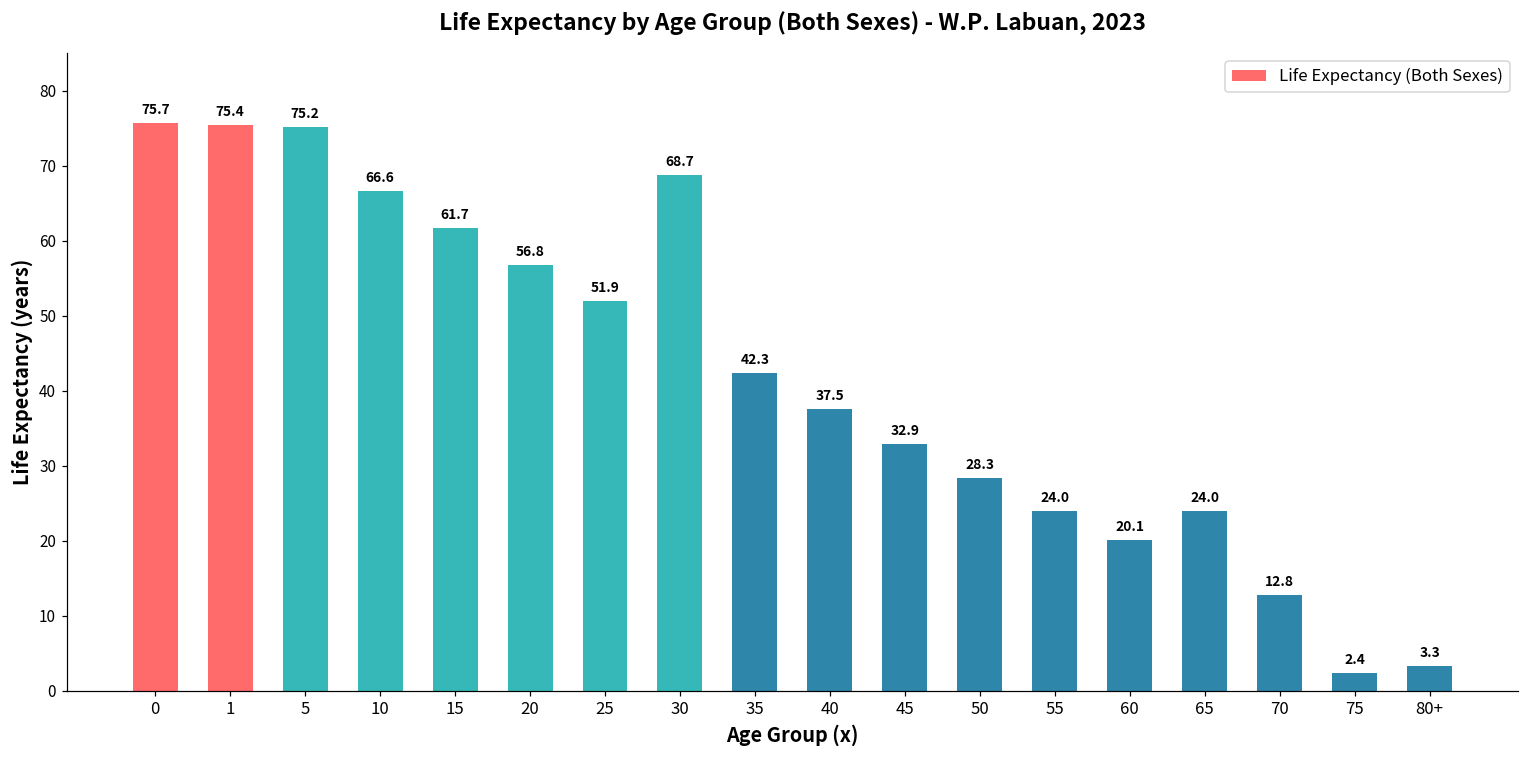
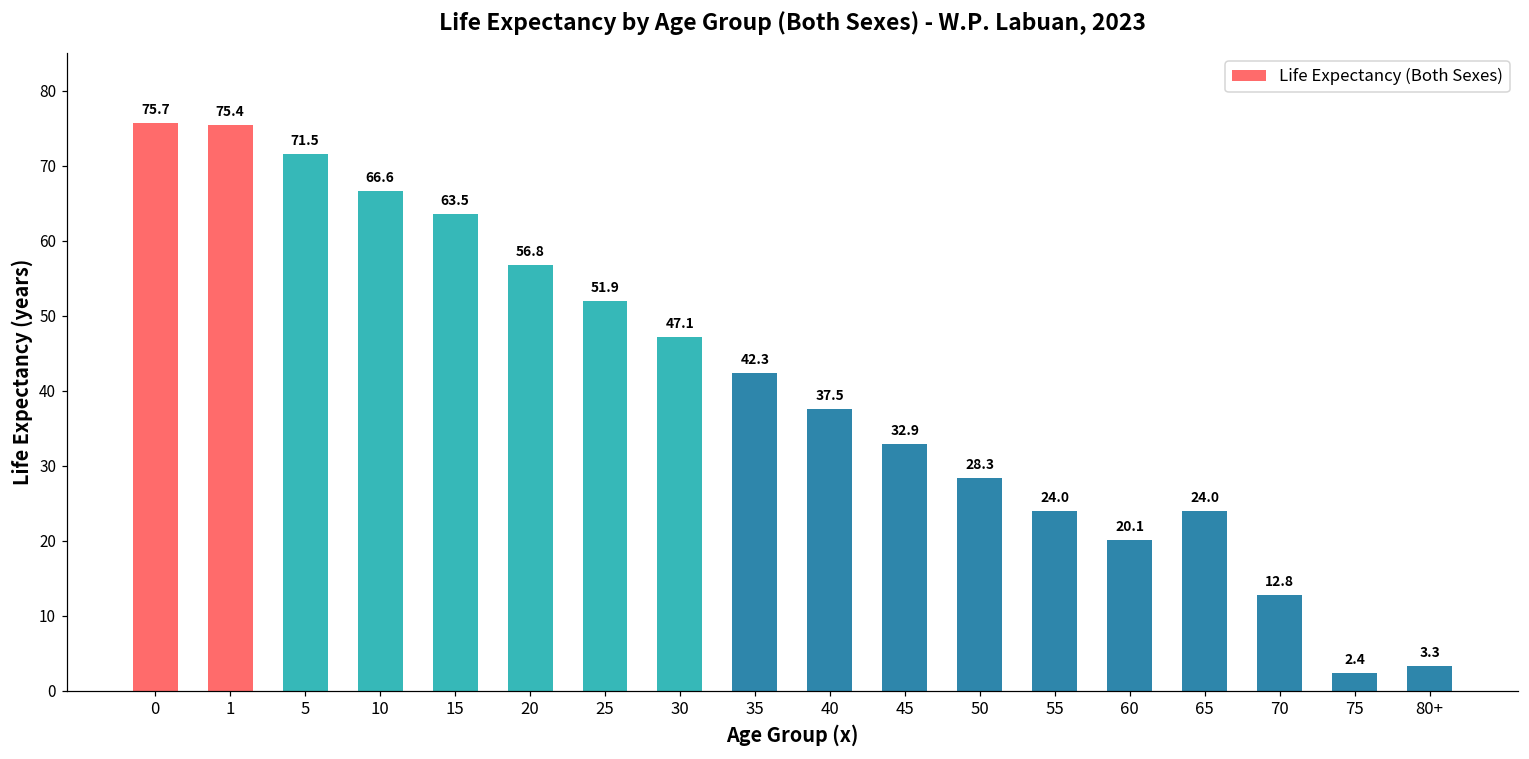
5: 75.2 -> 71.5
15: 61.7 -> 63.5
30: 68.7 -> 47.1
